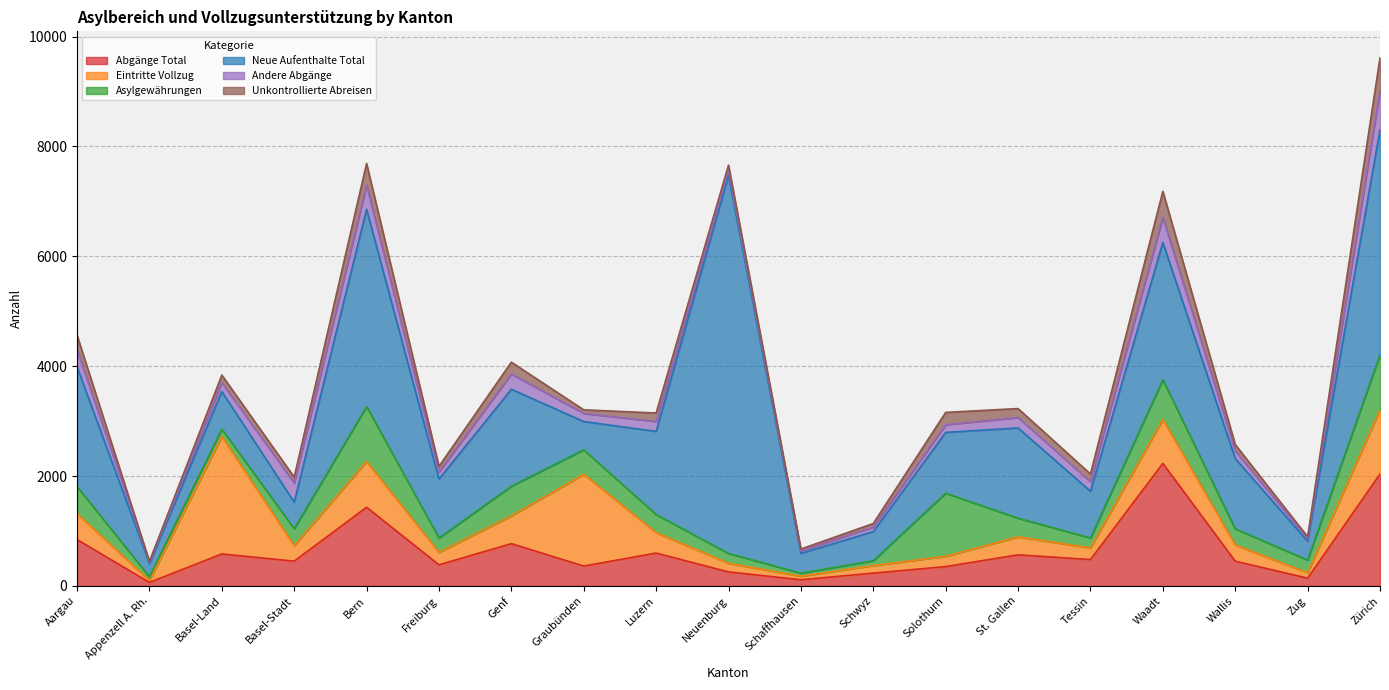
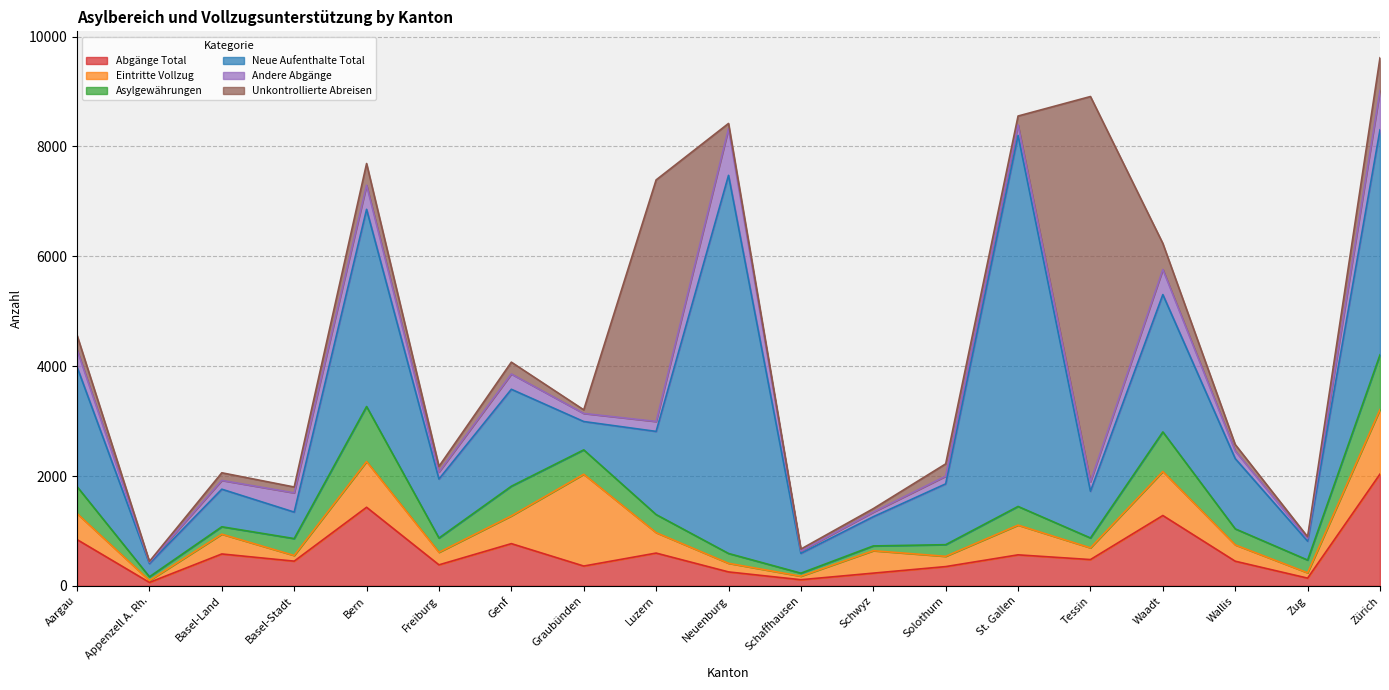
Eintritte Vollzug, Basel-Land: 2100 -> 400
Eintritte Vollzug, Basel-Stadt: 300 -> 100
Unkontrollierte Abreisen, Luzern: 200 -> 4400
Andere Abgänge, Neuenburg: 100 -> 900
Eintritte Vollzug, Schwyz: 100 -> 400
Asylgewährungen, Solothurn: 1100 -> 200
Eintritte Vollzug, St. Gallen: 300 -> 500
Neue Aufenthalte Total, St. Gallen: 1600 -> 6800
Unkontrollierte Abreisen, Tessin: 100 -> 7000
Abgänge Total, Waadt: 2200 -> 1300
